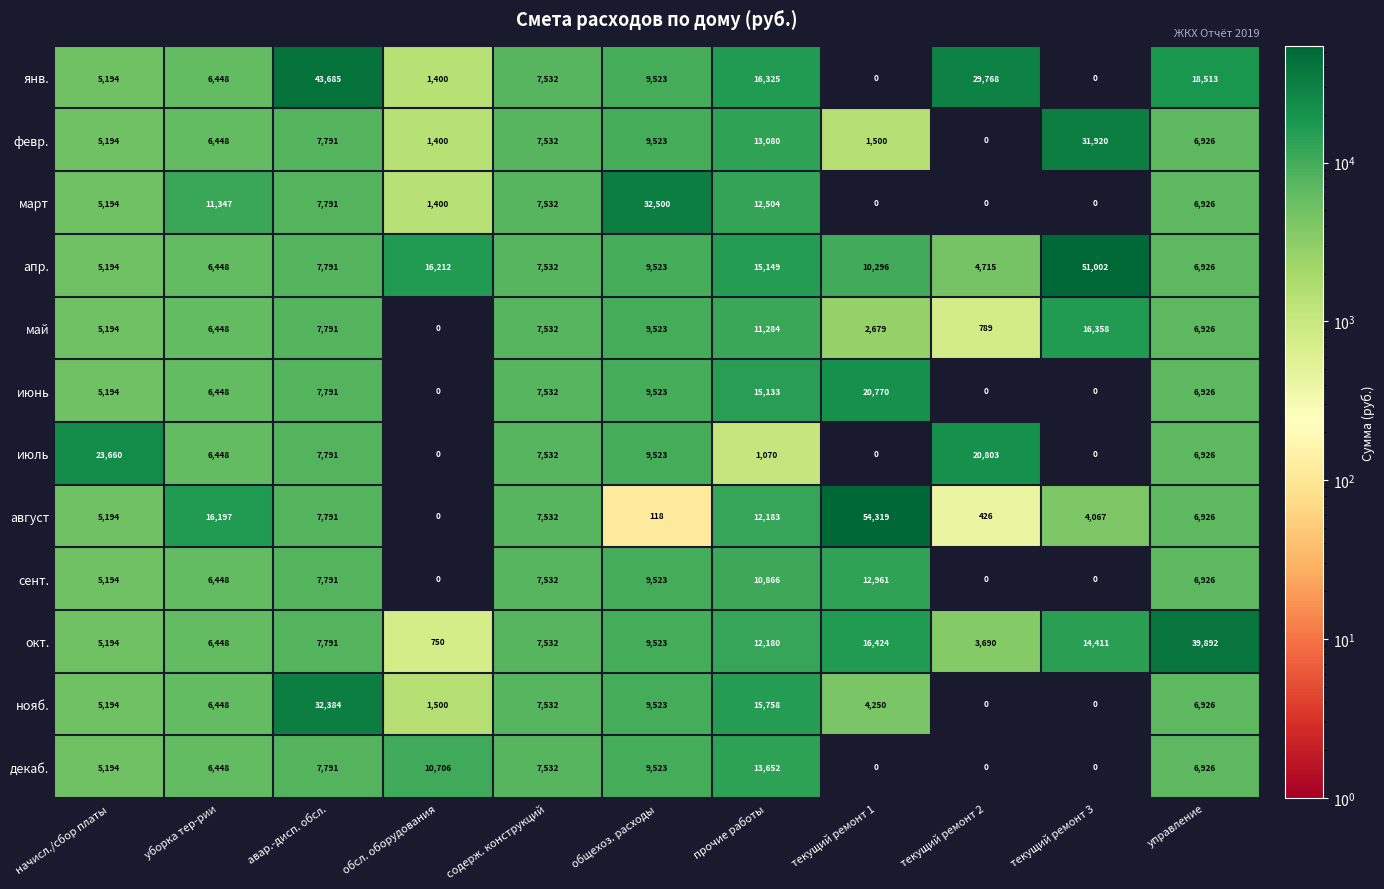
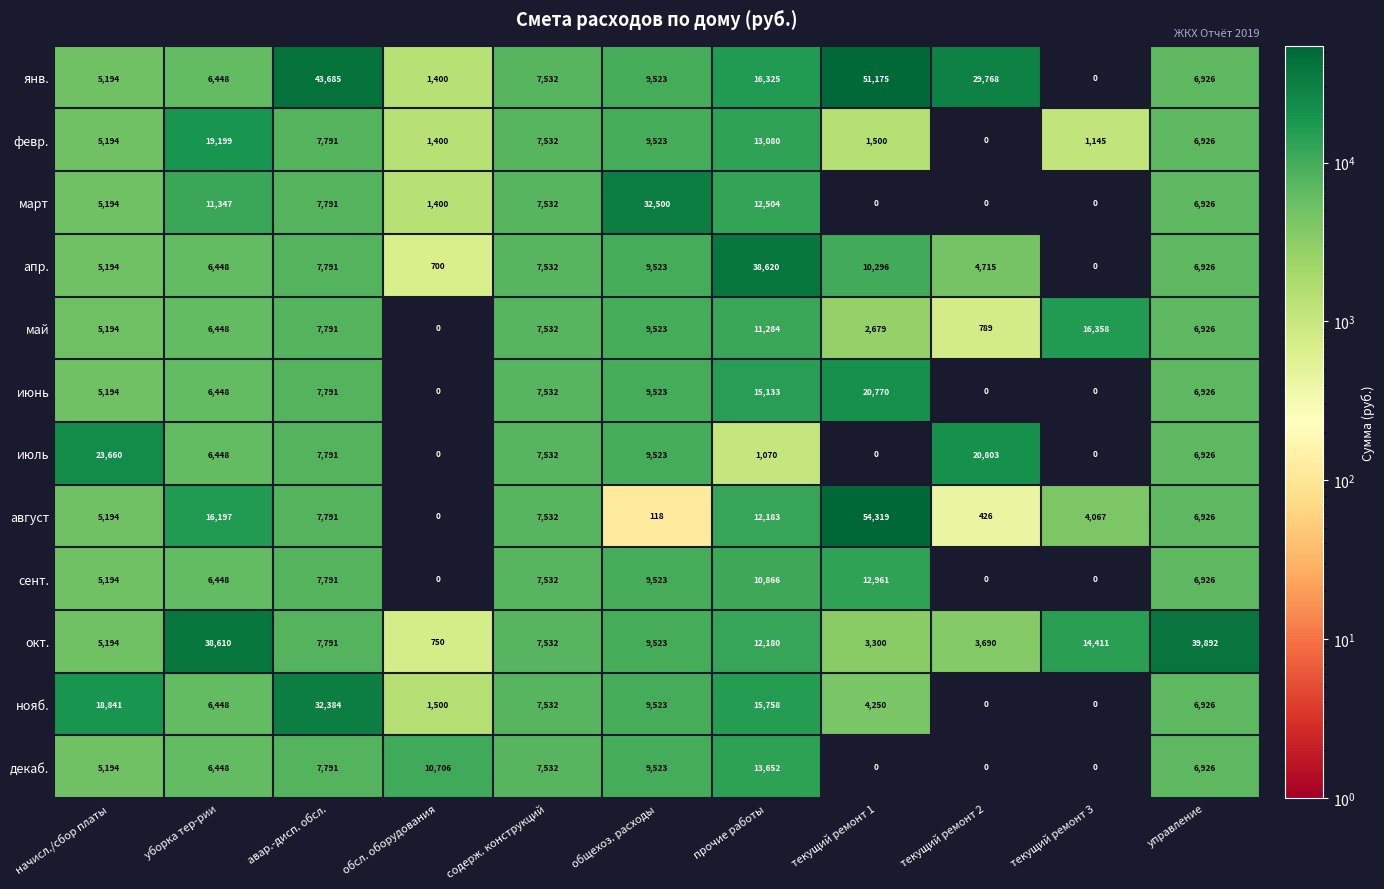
янв., текущий ремонт 1: 0 -> 51,175
янв., управление: 18,513 -> 6,926
февр., уборка тер-рии: 6,448 -> 19,199
февр., текущий ремонт 3: 31,920 -> 1,145
апр., обсл. оборудования: 16,212 -> 700
апр., прочие работы: 15,149 -> 38,620
апр., текущий ремонт 3: 51,002 -> 0
окт., уборка тер-рии: 6,448 -> 38,610
окт., текущий ремонт 1: 16,424 -> 3,300
нояб., начисл./сбор платы: 5,194 -> 18,841
